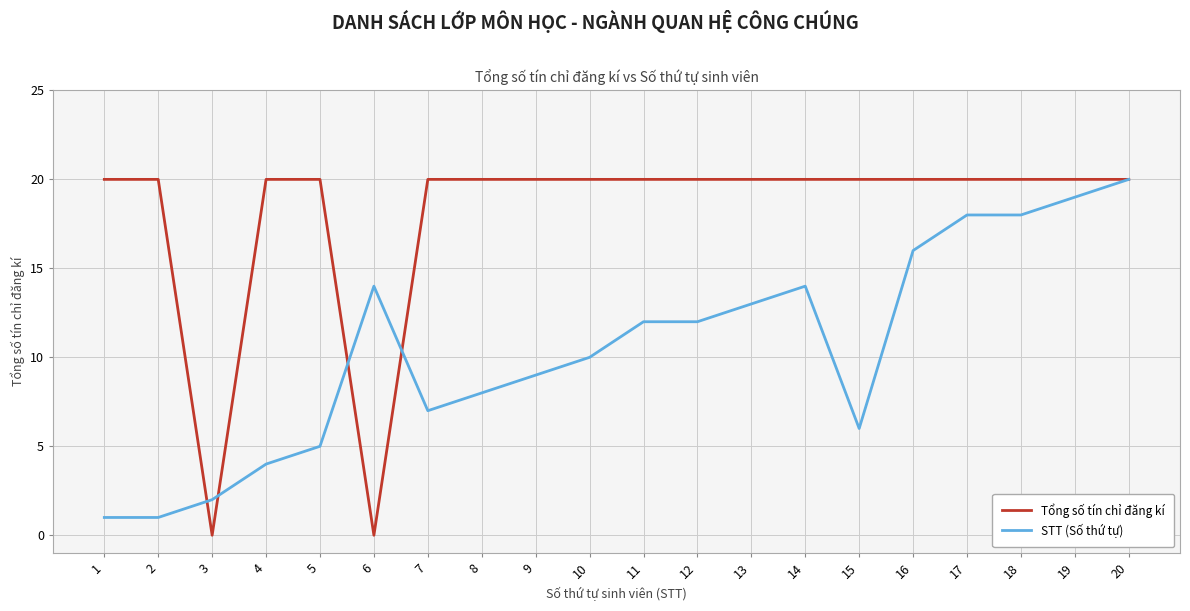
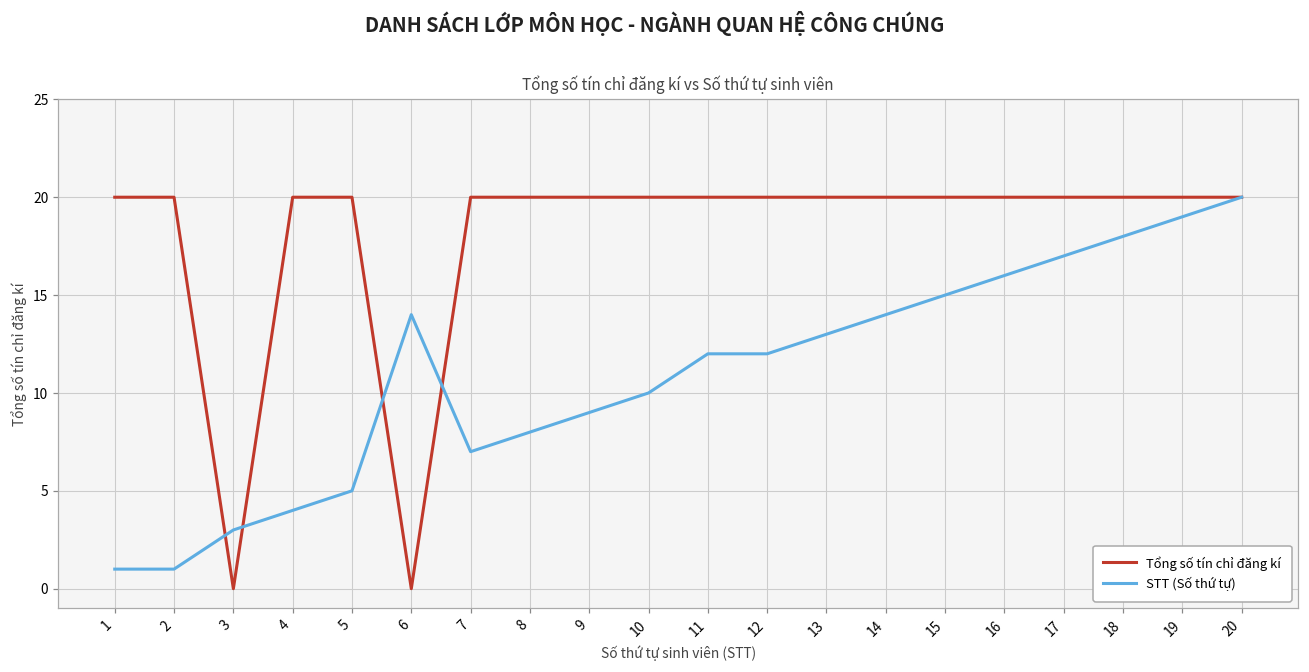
STT (Số thứ tự), 3: 2 -> 3
STT (Số thứ tự), 15: 6 -> 15
STT (Số thứ tự), 17: 18 -> 17
